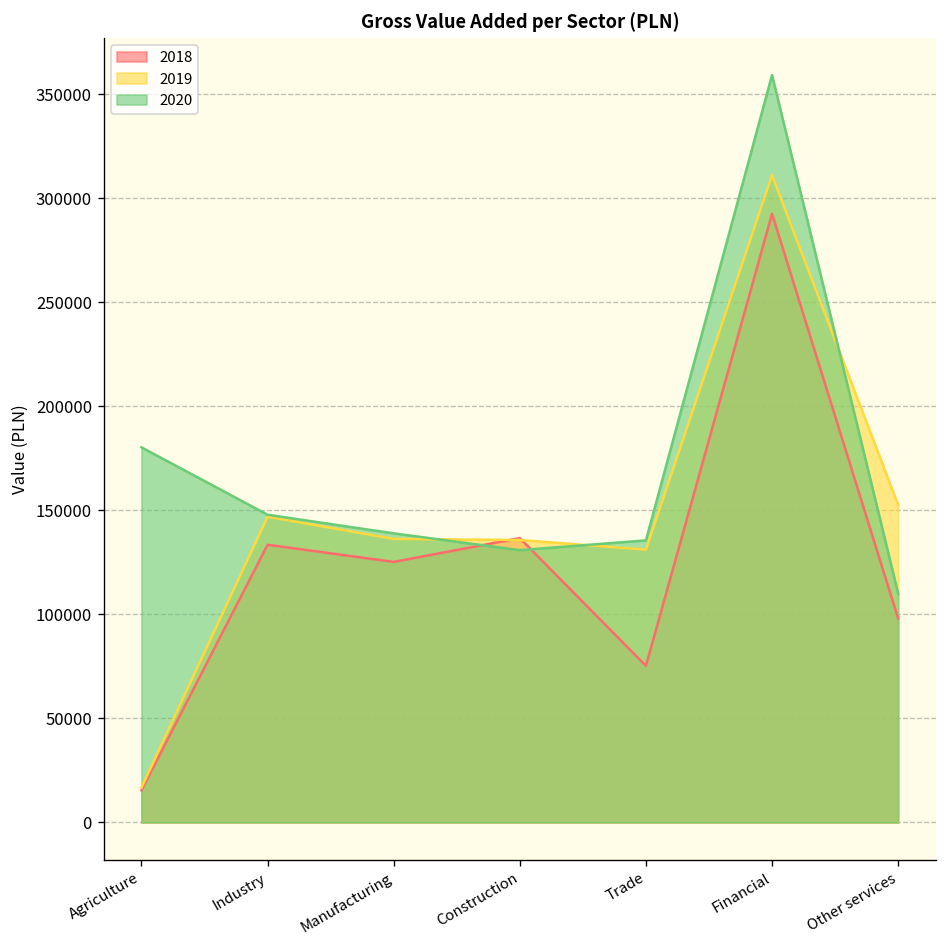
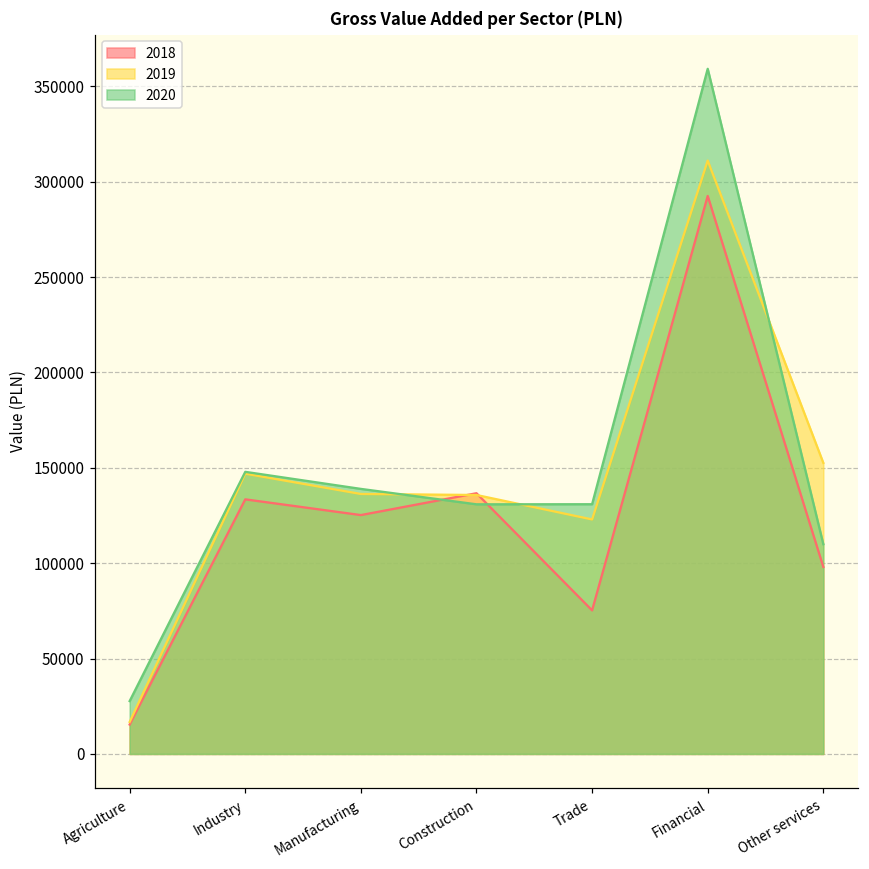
2020, Agriculture: 180000 -> 28000
2019, Trade: 131000 -> 123000
2020, Trade: 136000 -> 131000
